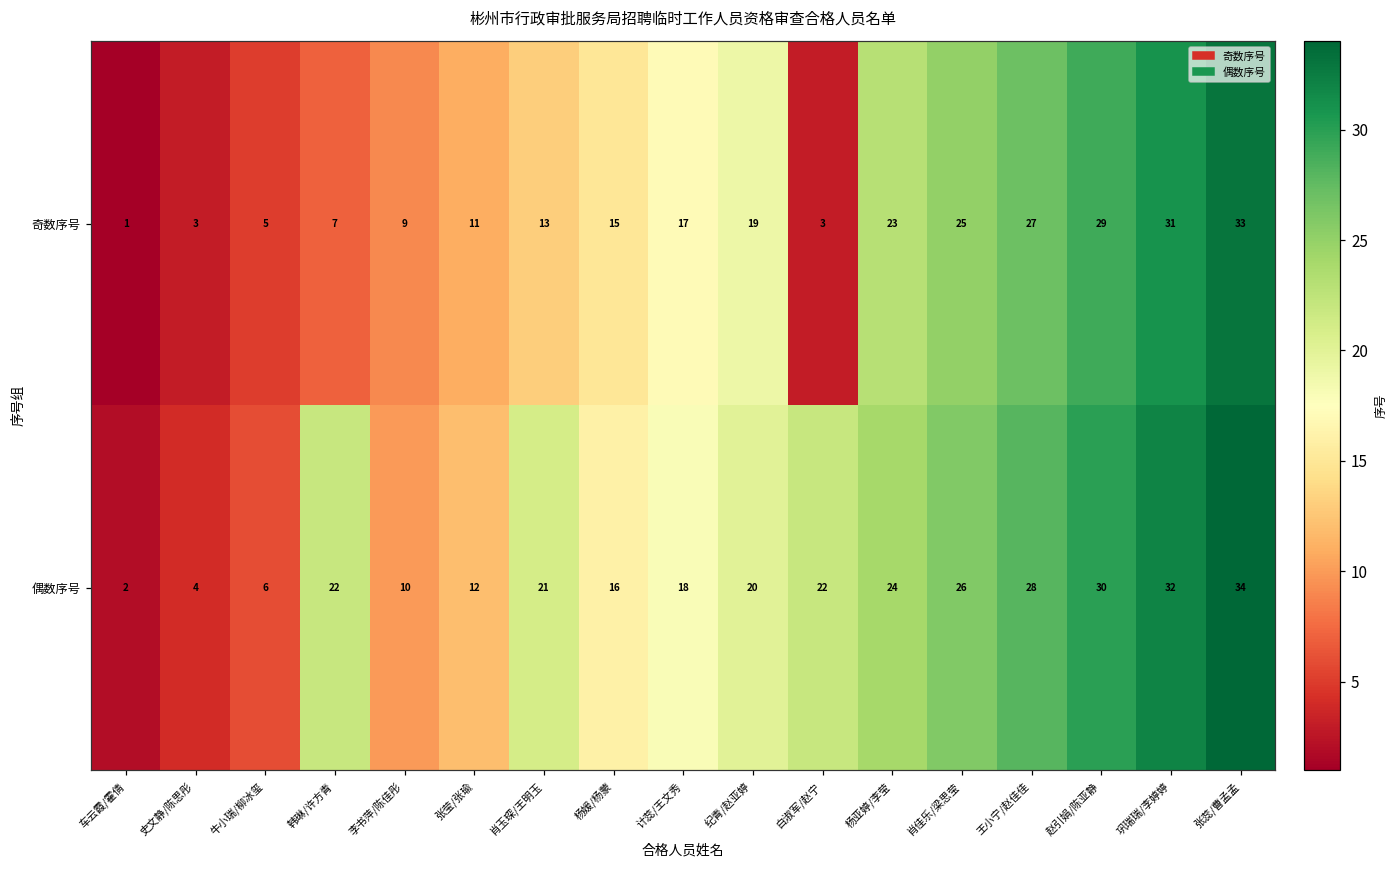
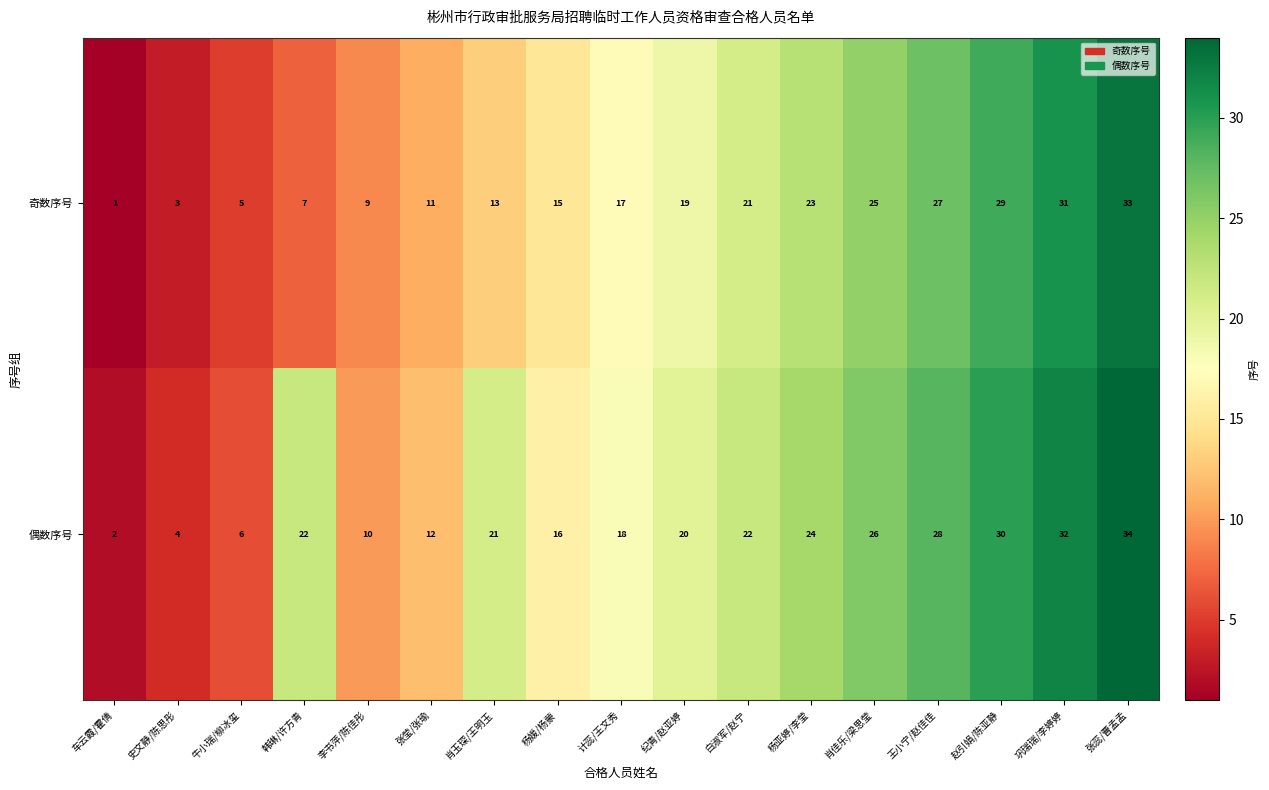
奇数序号, 白淑军/赵宁: 3 -> 21
